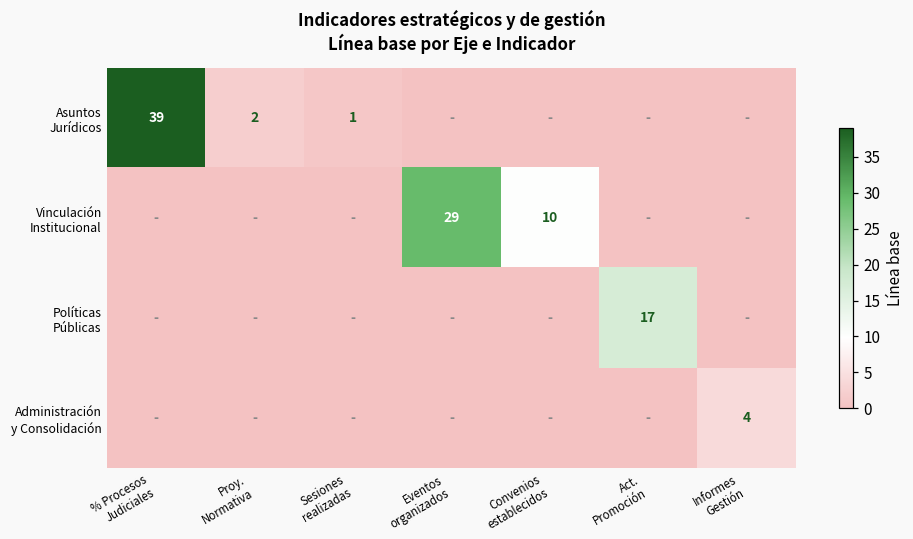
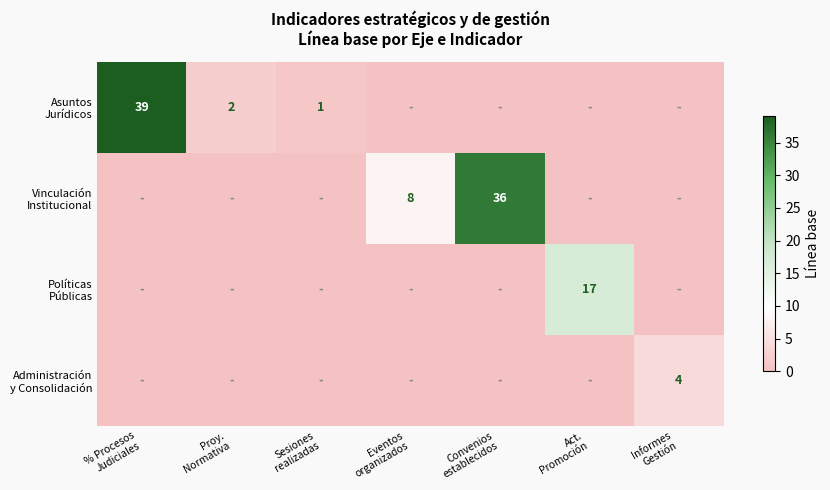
Vinculación Institucional, Eventos organizados: 29 -> 8
Vinculación Institucional, Convenios establecidos: 10 -> 36
